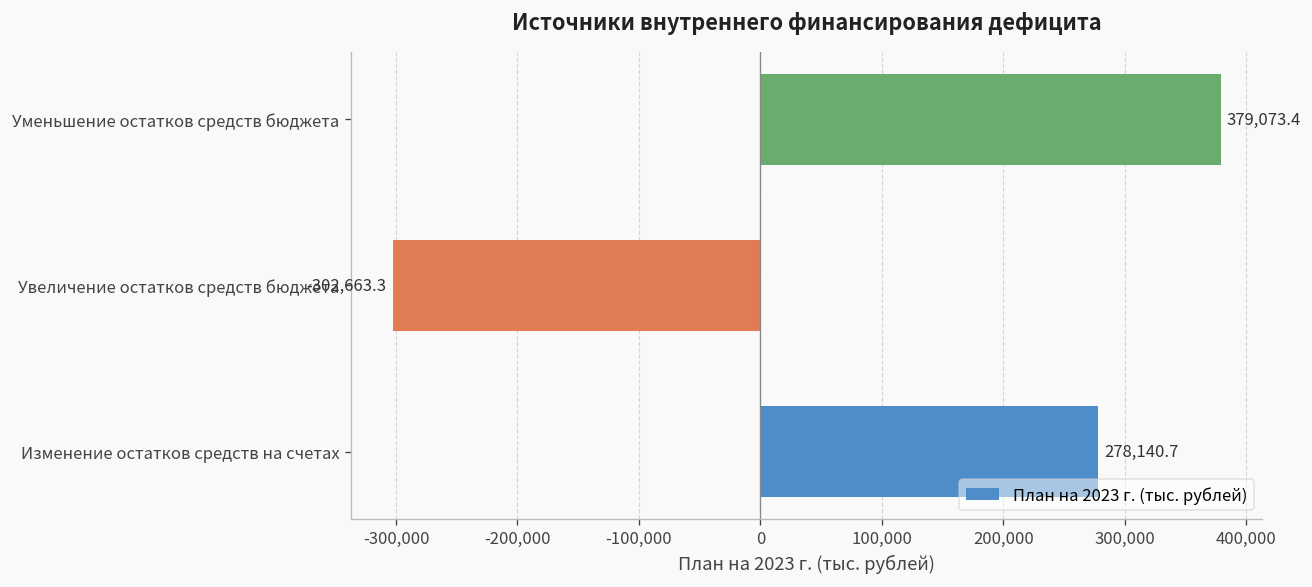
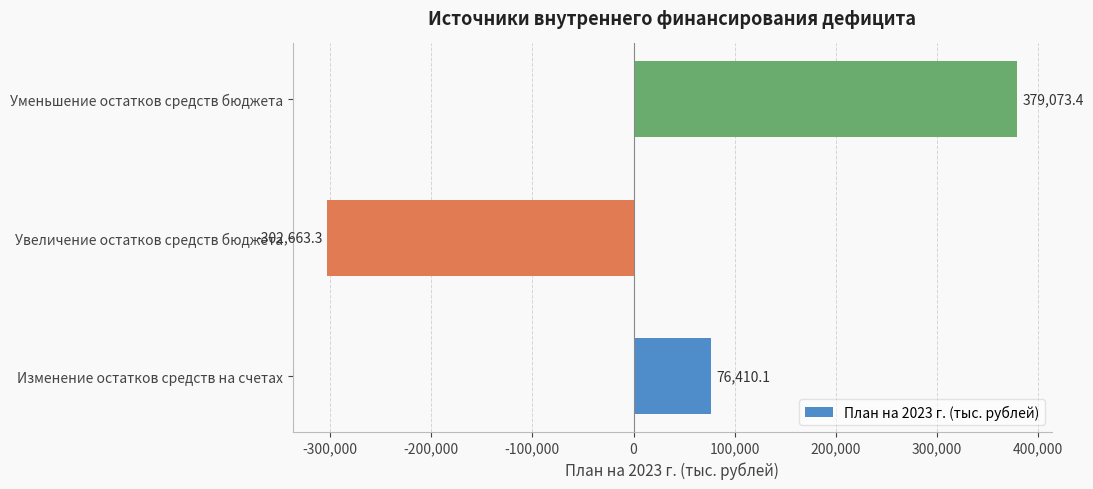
Изменение остатков средств на счетах: 278,140.7 -> 76,410.1
